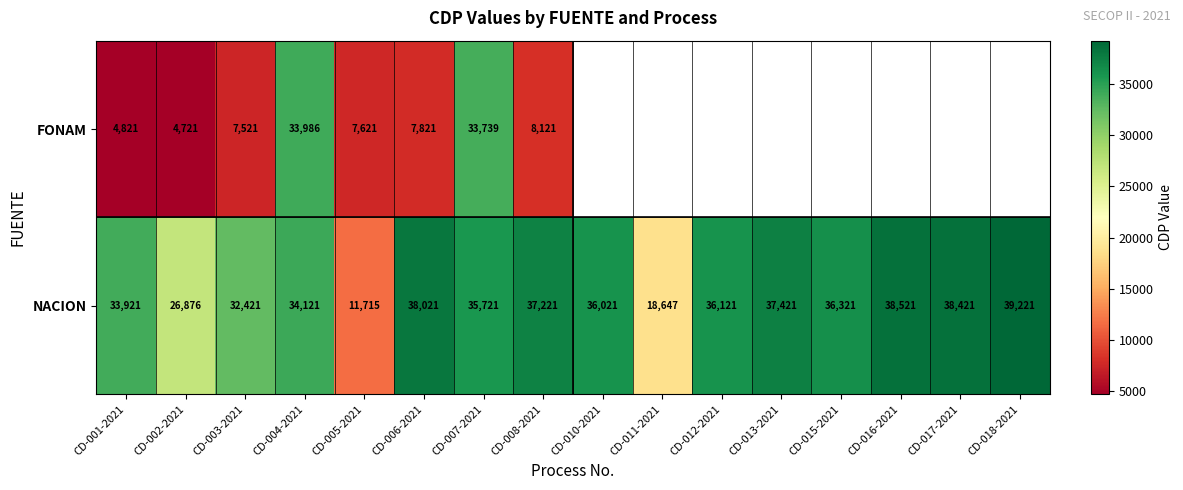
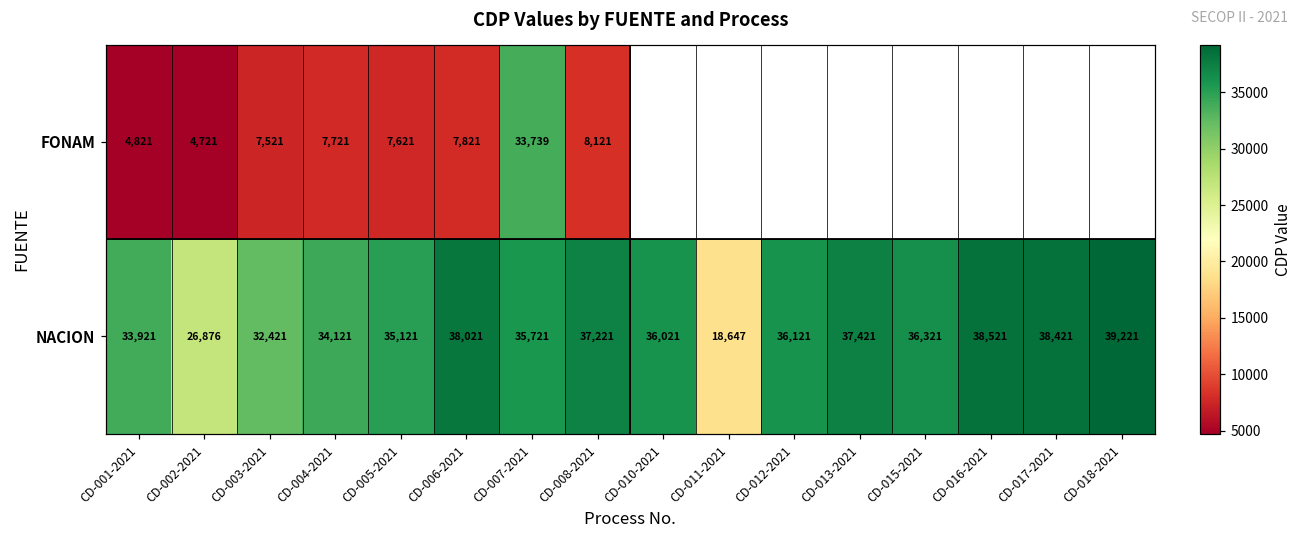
FONAM, CD-004-2021: 33,986 -> 7,721
NACION, CD-005-2021: 11,715 -> 35,121
